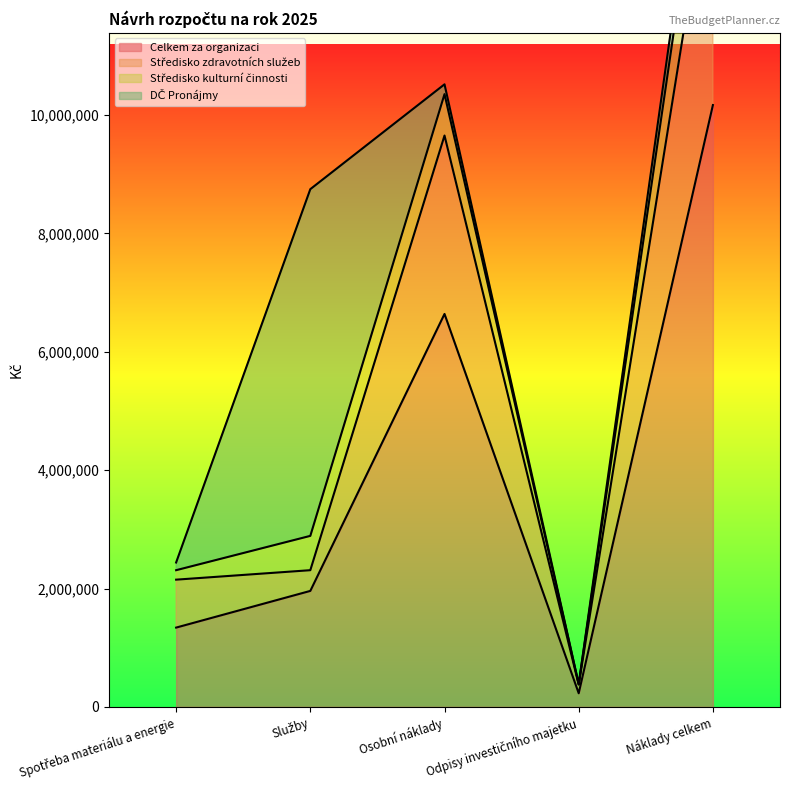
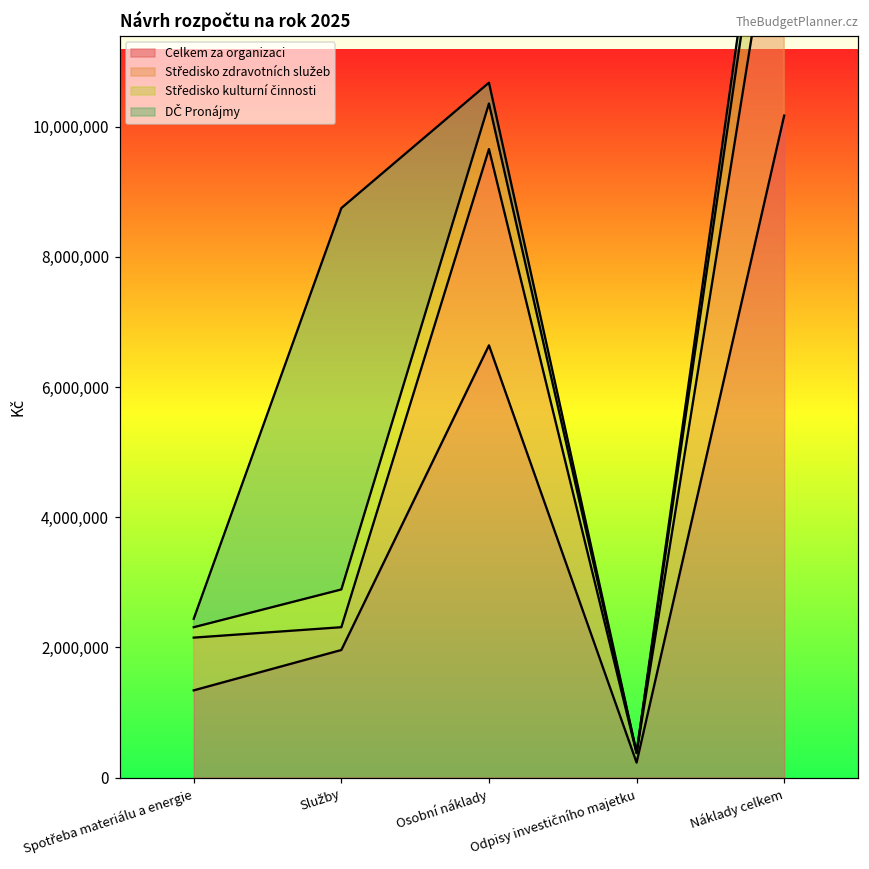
DČ Pronájmy, Osobní náklady: 200,000 -> 300,000
